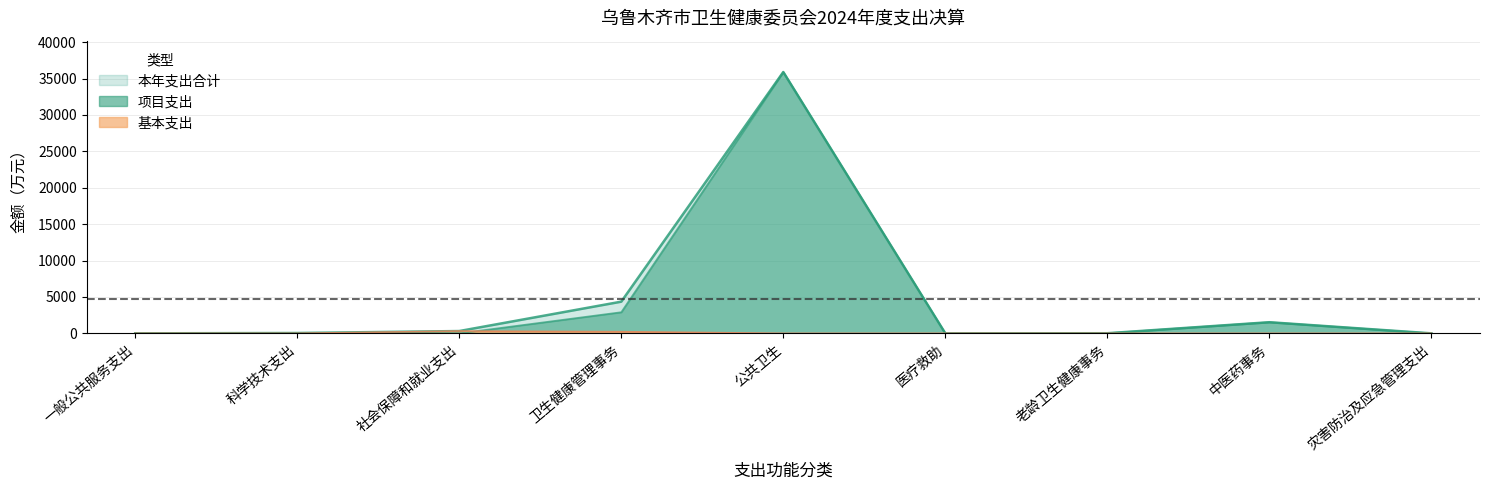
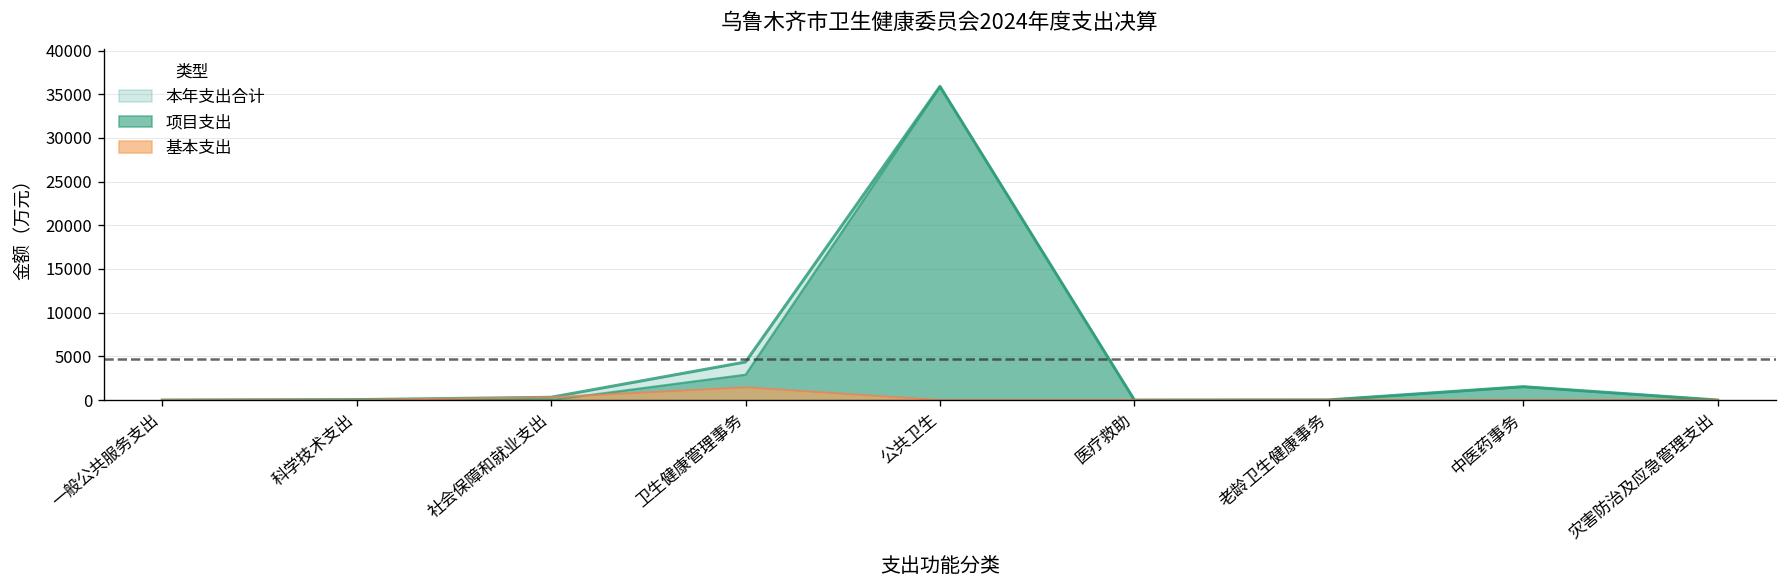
基本支出, 卫生健康管理事务: 0 -> 1000
